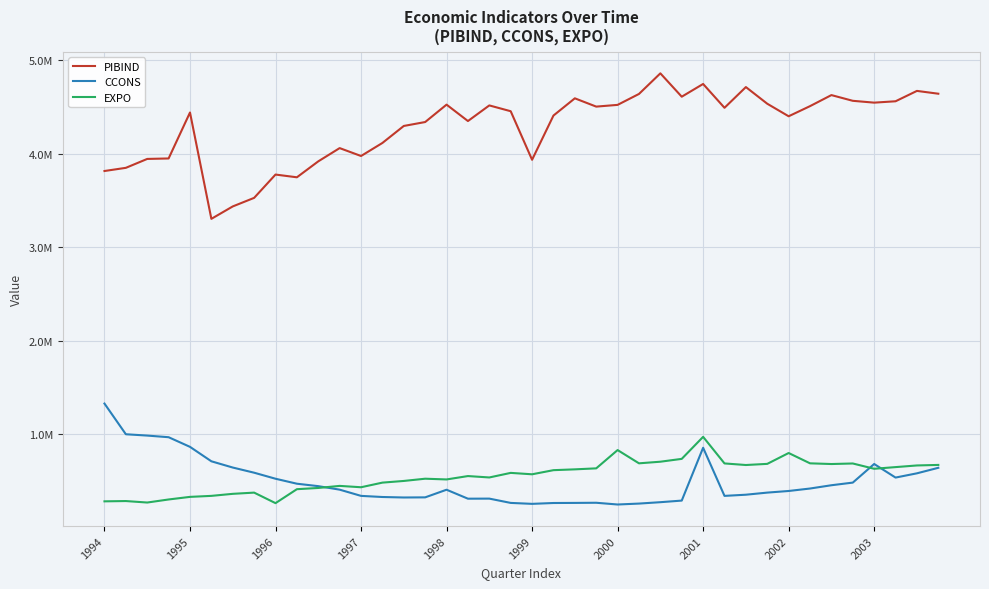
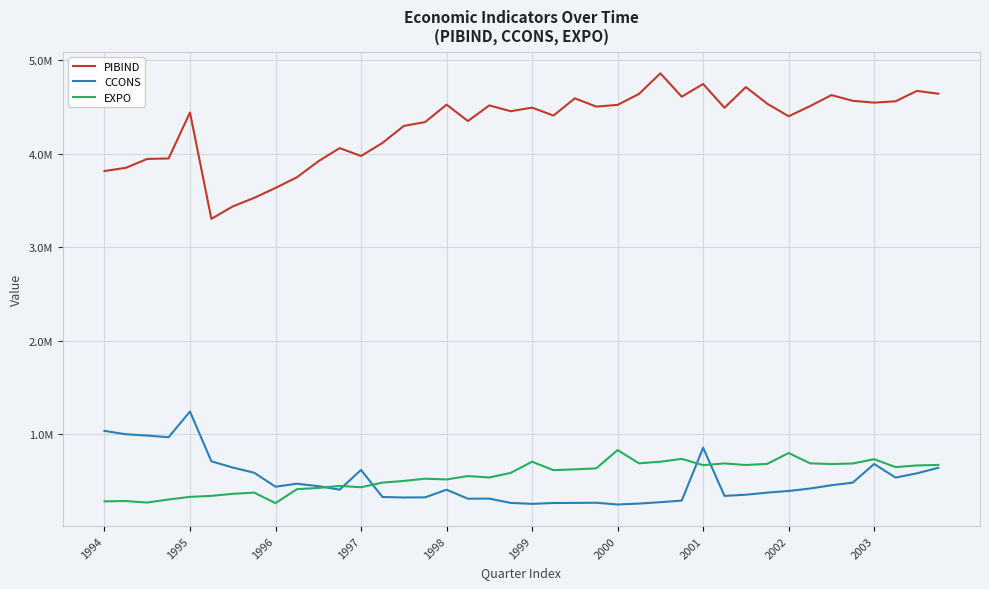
CCONS, 1994: 1300000 -> 1000000
CCONS, 1995: 900000 -> 1200000
PIBIND, 1996: 3800000 -> 3600000
CCONS, 1996: 500000 -> 400000
CCONS, 1997: 300000 -> 600000
PIBIND, 1999: 3900000 -> 4500000
EXPO, 1999: 600000 -> 700000
EXPO, 2001: 1000000 -> 700000
EXPO, 2003: 600000 -> 700000
